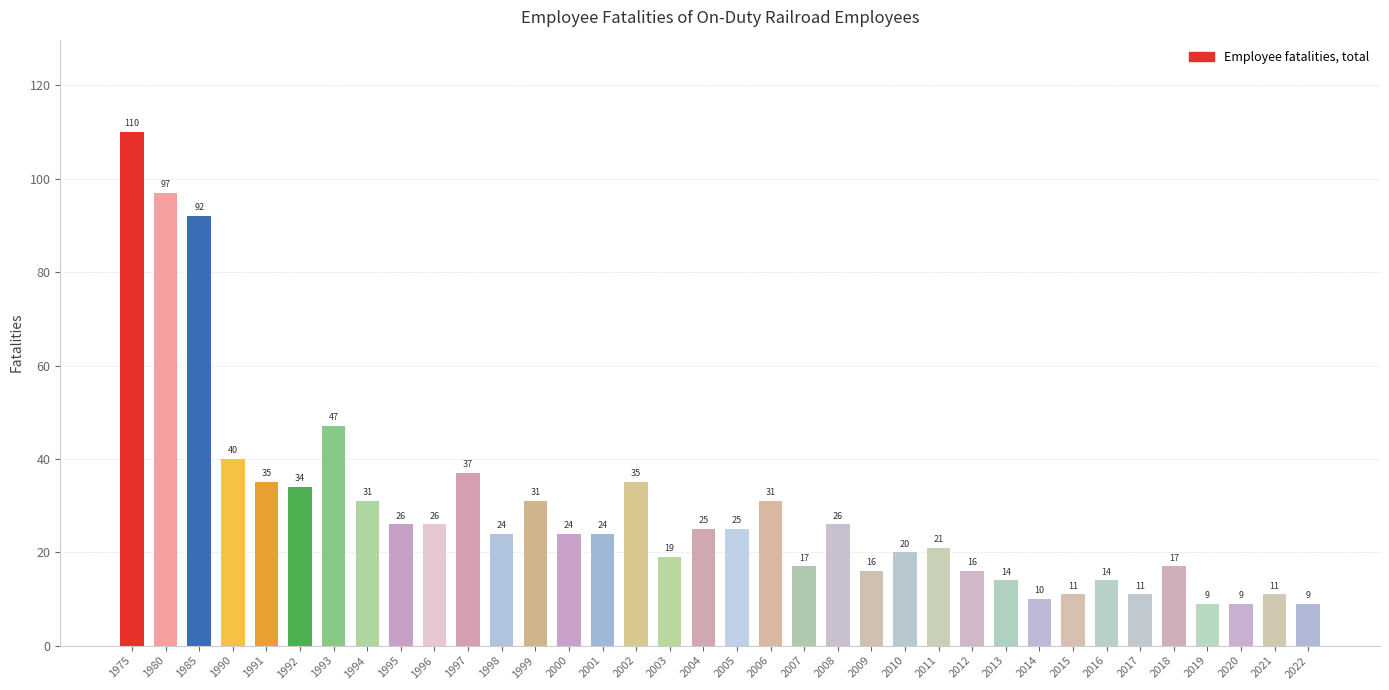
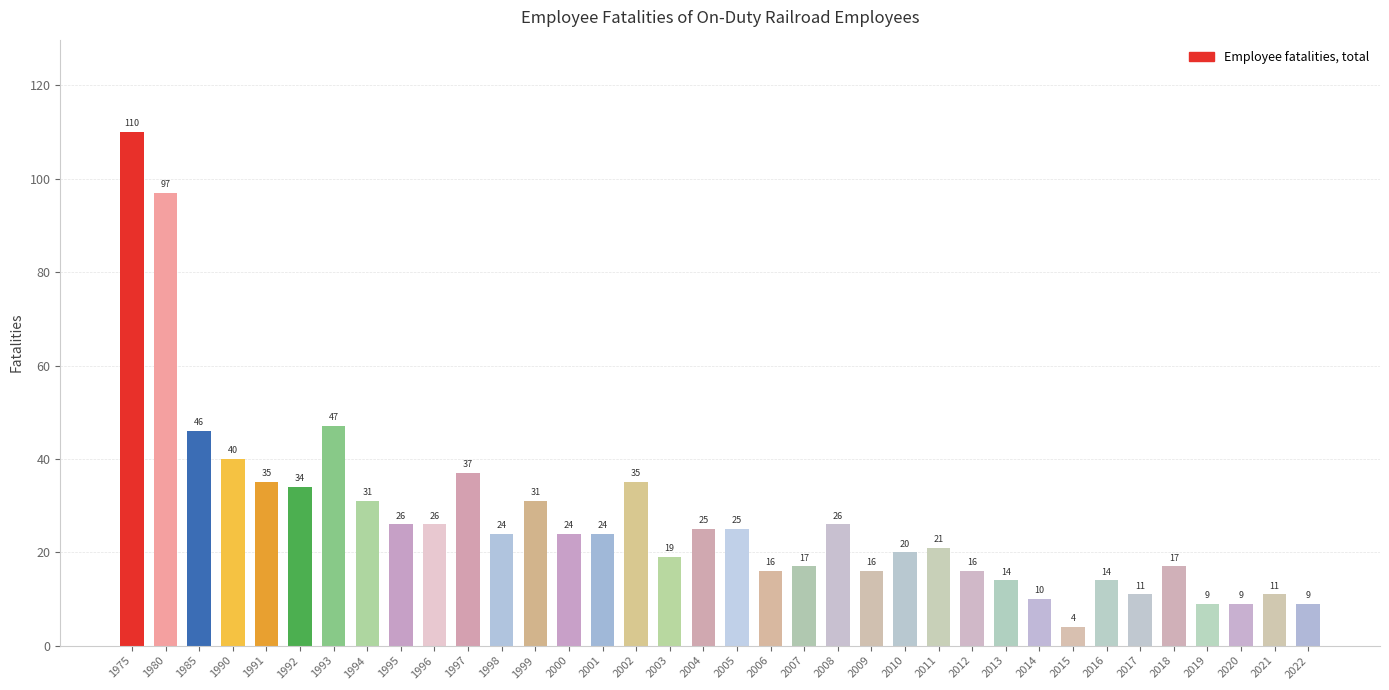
1985: 92 -> 46
2006: 31 -> 16
2015: 11 -> 4
